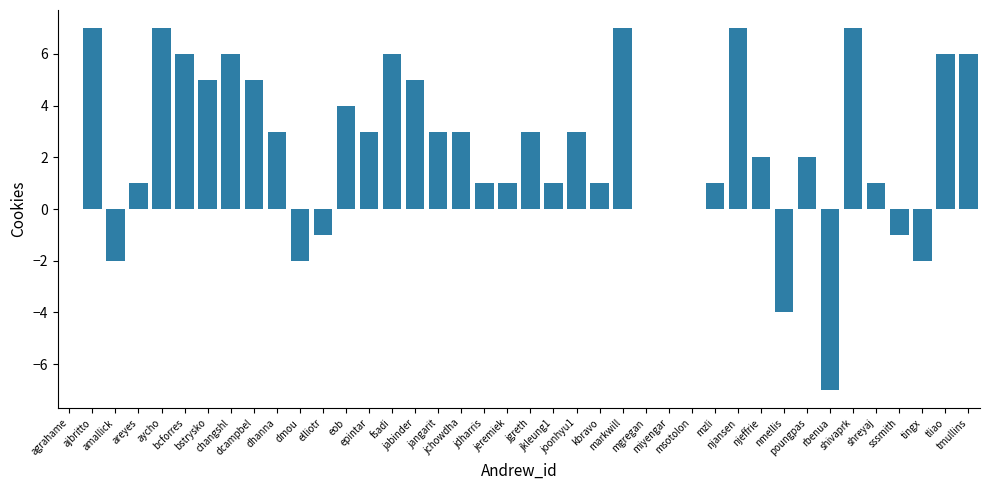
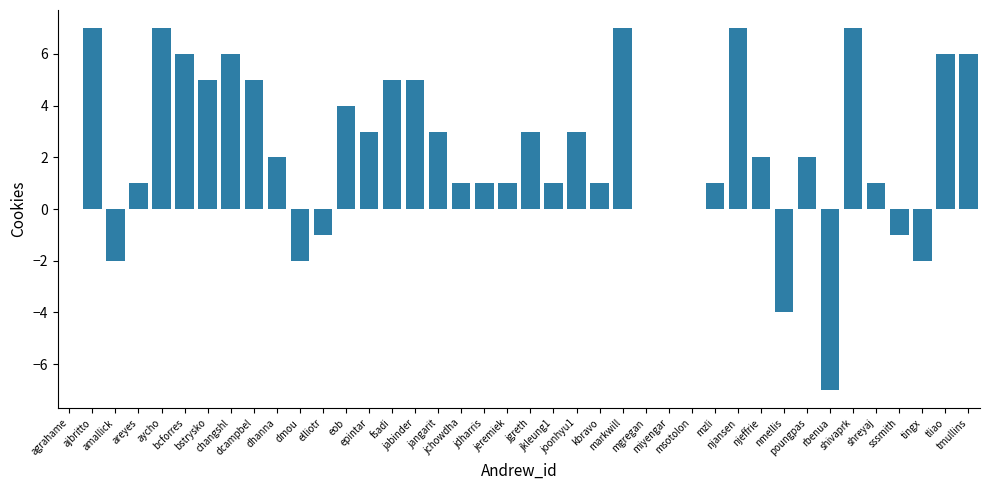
dhanna: 3 -> 2
fsadi: 6 -> 5
jchowdha: 3 -> 1
